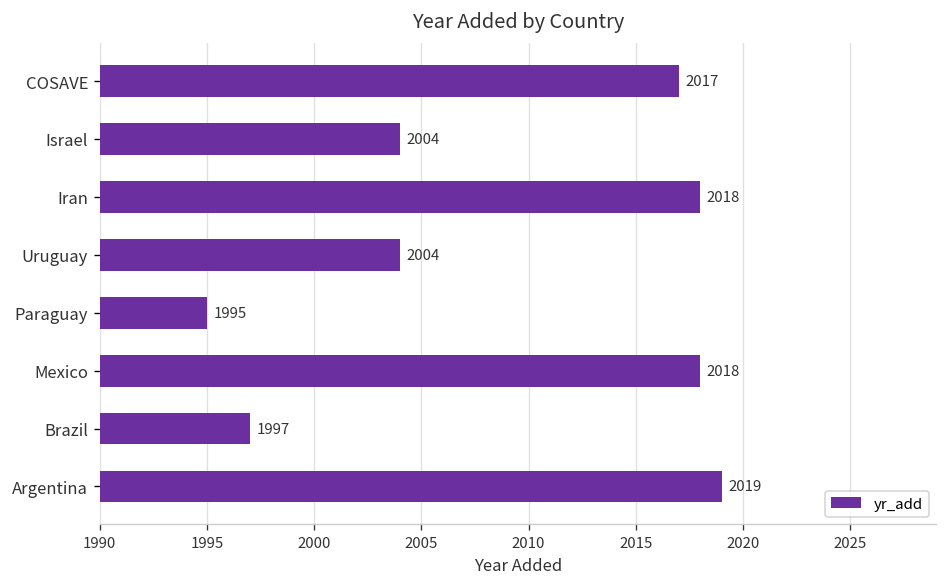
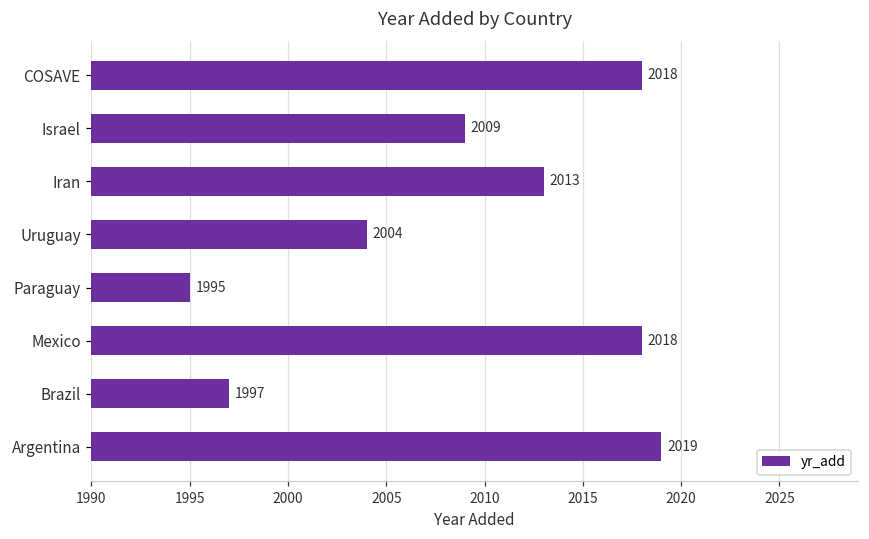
COSAVE: 2017 -> 2018
Israel: 2004 -> 2009
Iran: 2018 -> 2013
